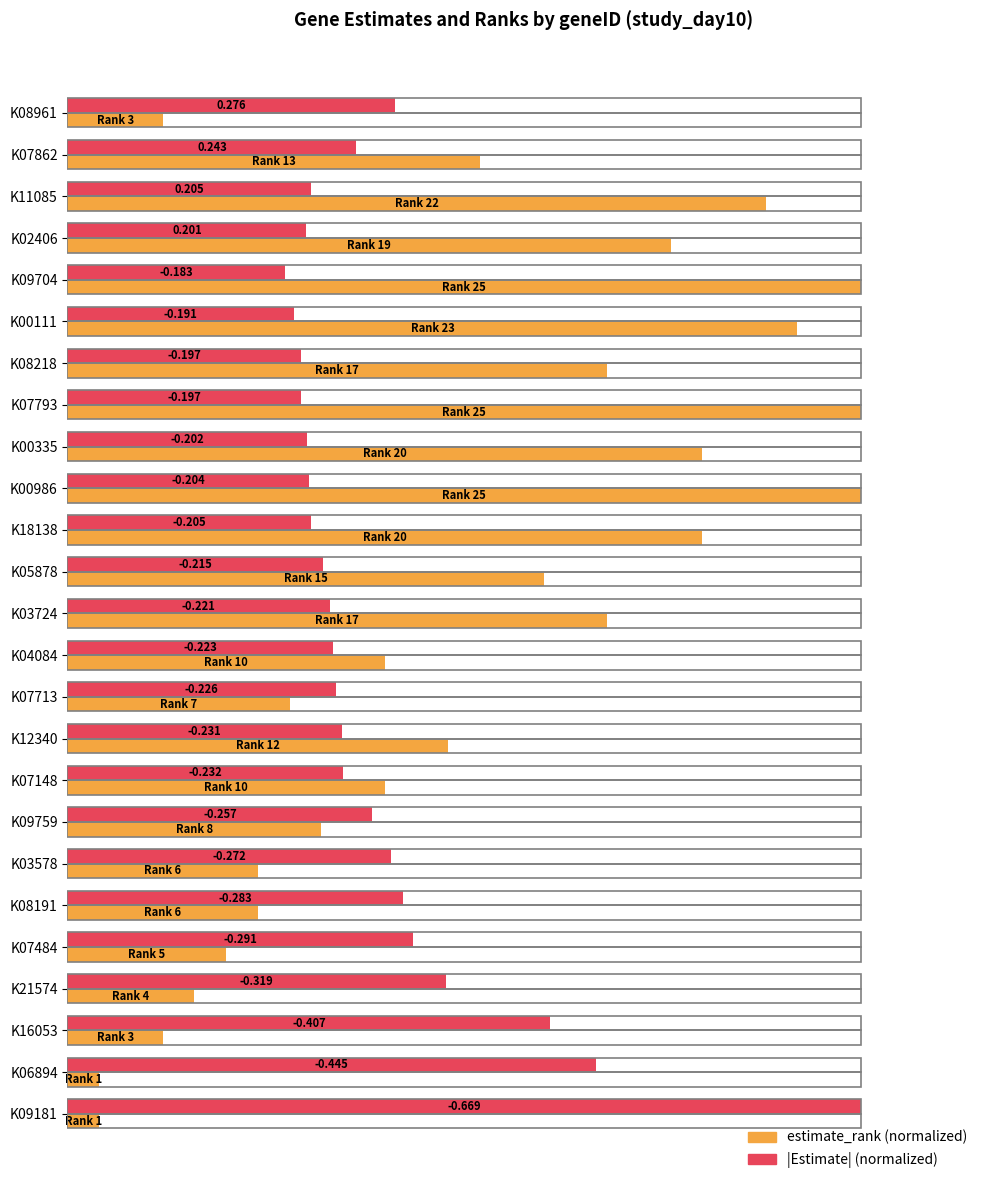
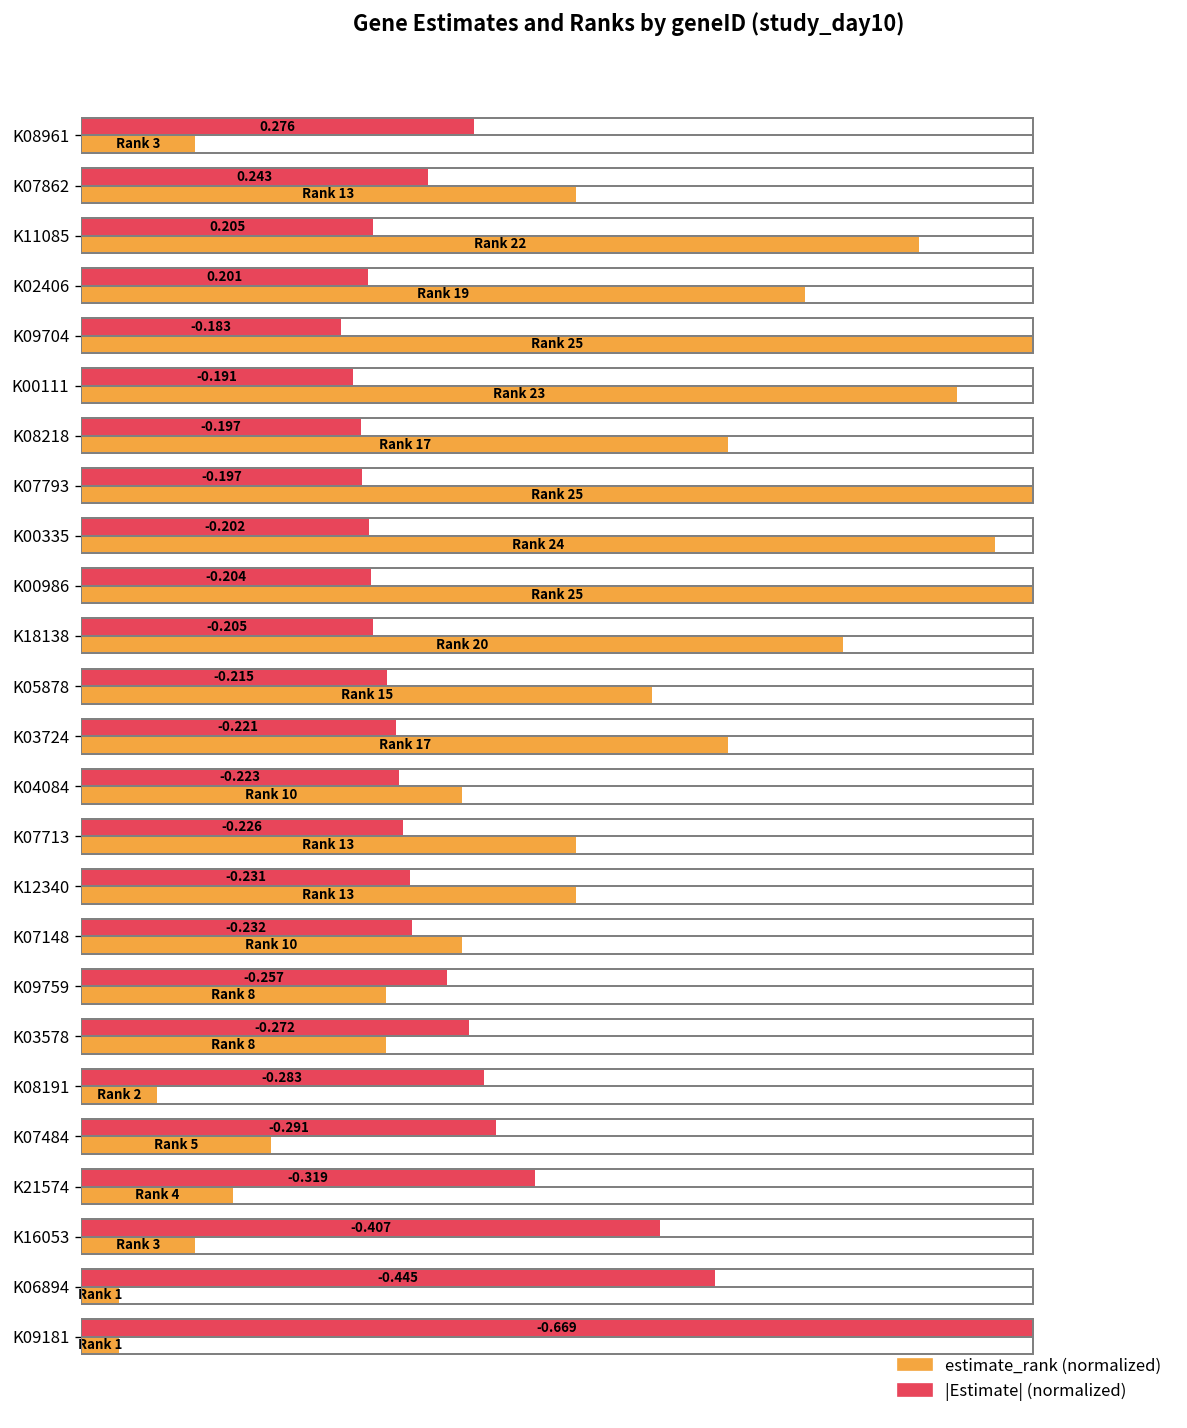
estimate_rank (normalized), K00335: 20 -> 24
estimate_rank (normalized), K07713: 7 -> 13
estimate_rank (normalized), K12340: 12 -> 13
estimate_rank (normalized), K03578: 6 -> 8
estimate_rank (normalized), K08191: 6 -> 2
